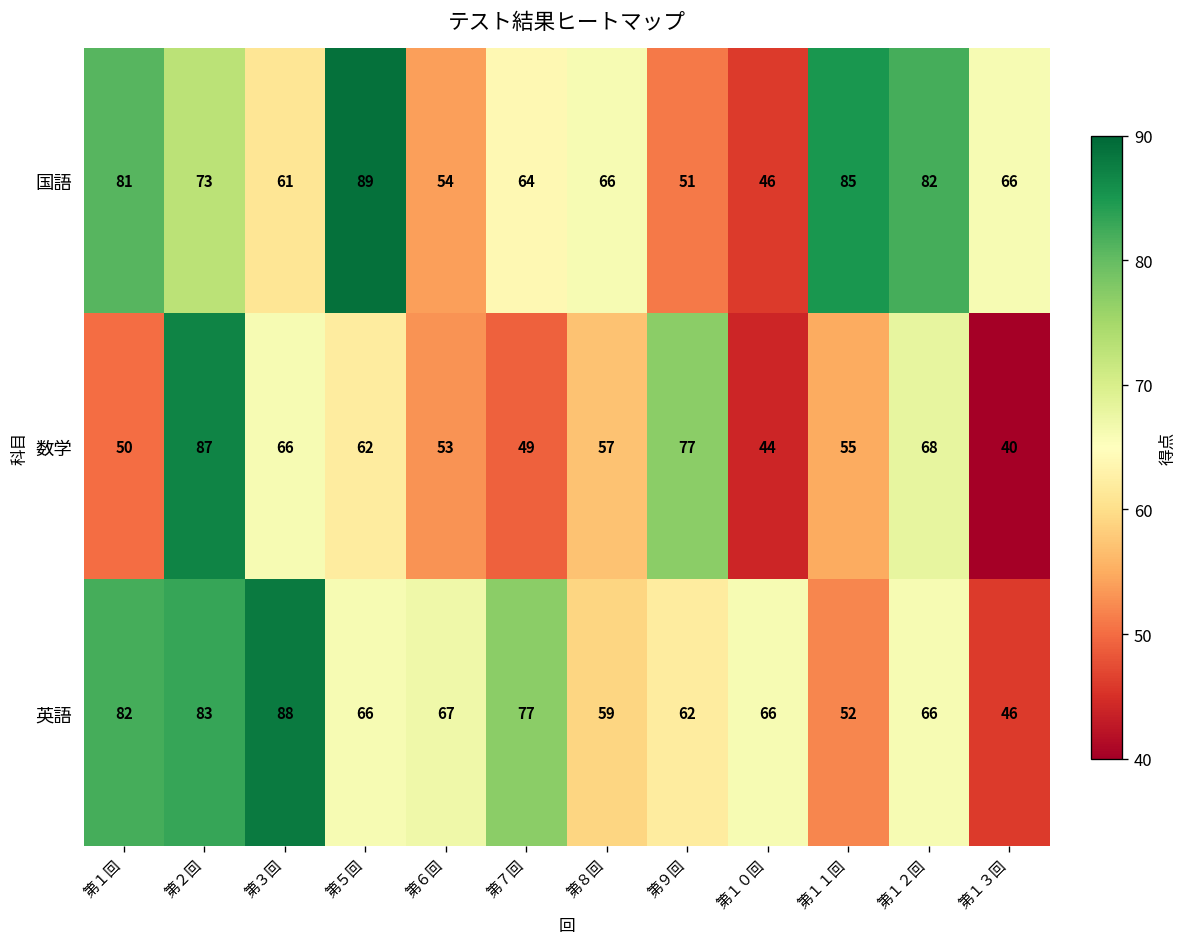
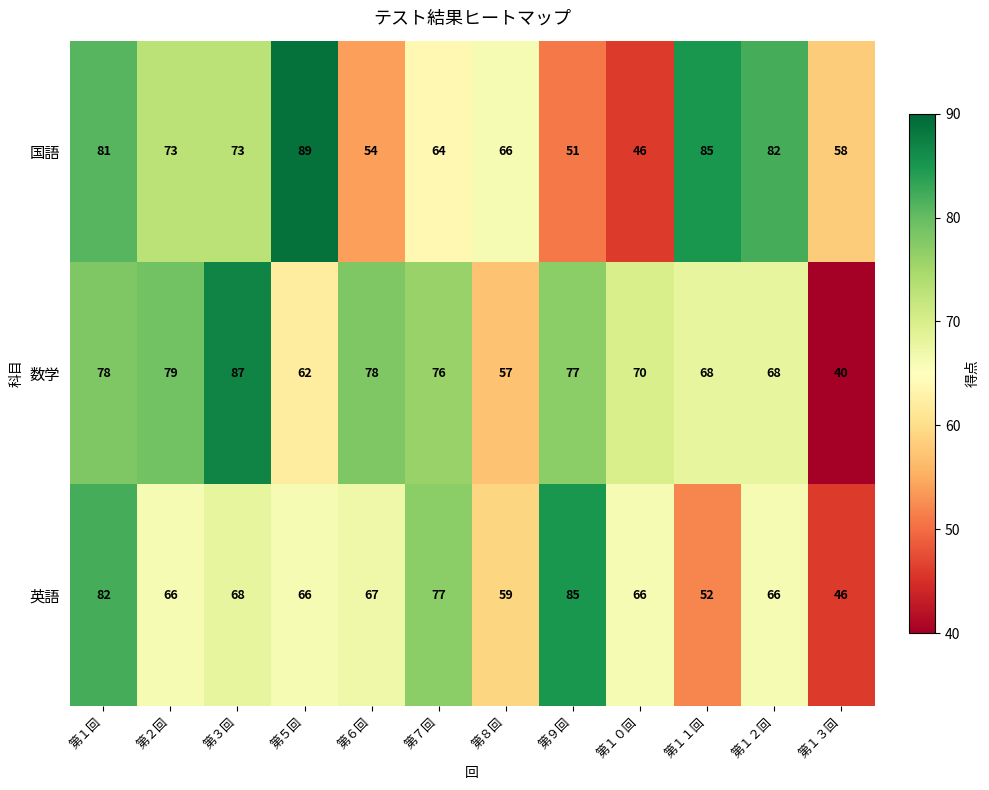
国語, 第３回: 61 -> 73
国語, 第１３回: 66 -> 58
数学, 第１回: 50 -> 78
数学, 第２回: 87 -> 79
数学, 第３回: 66 -> 87
数学, 第６回: 53 -> 78
数学, 第７回: 49 -> 76
数学, 第１０回: 44 -> 70
数学, 第１１回: 55 -> 68
英語, 第２回: 83 -> 66
英語, 第３回: 88 -> 68
英語, 第９回: 62 -> 85
